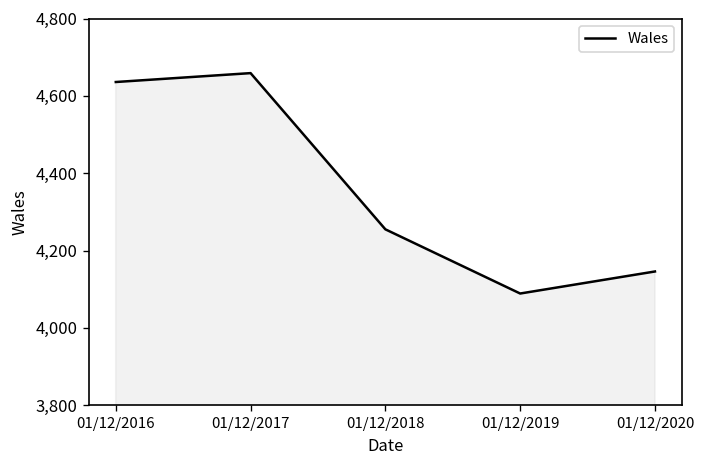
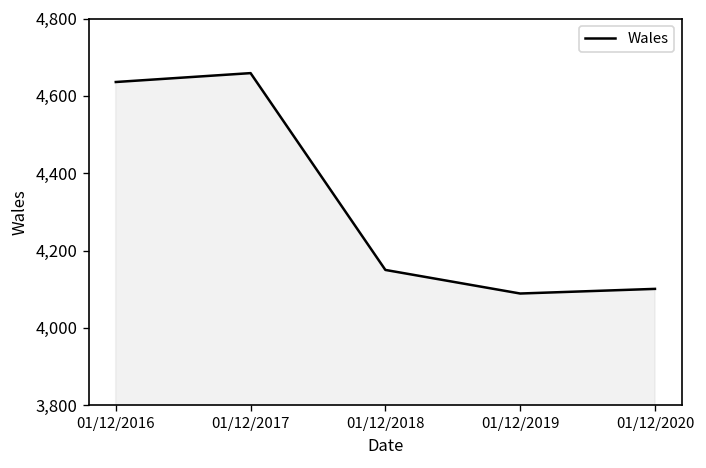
01/12/2018: 4,260 -> 4,150
01/12/2020: 4,150 -> 4,100
